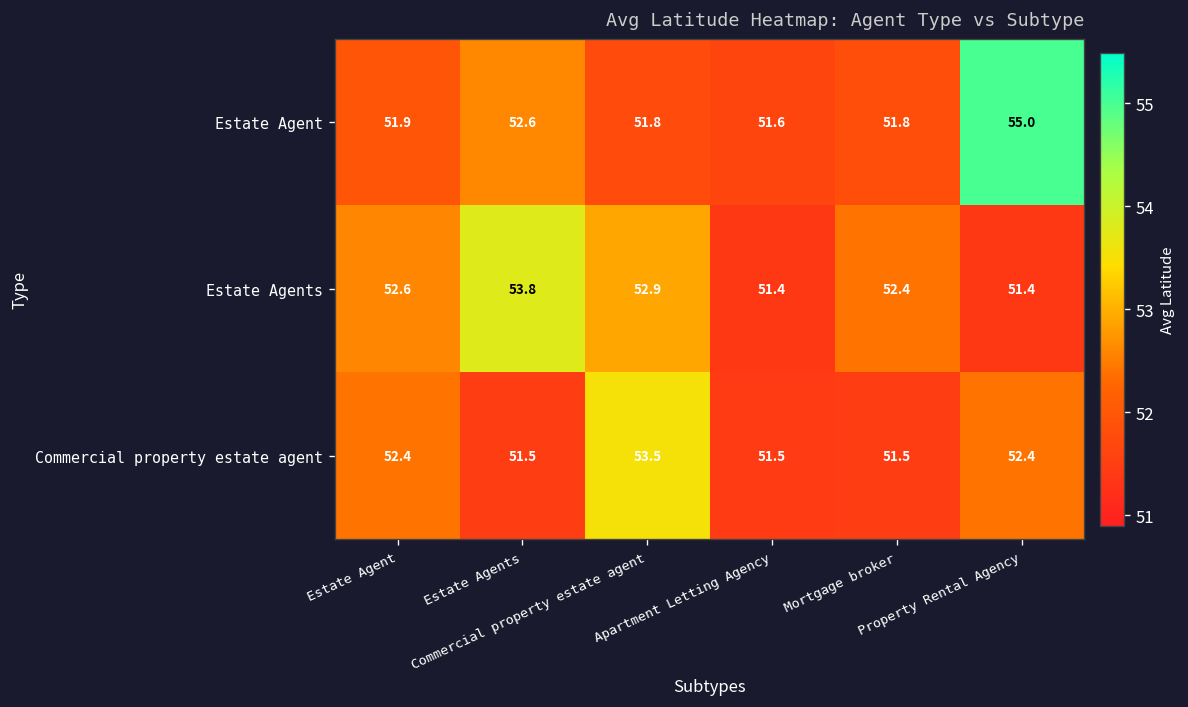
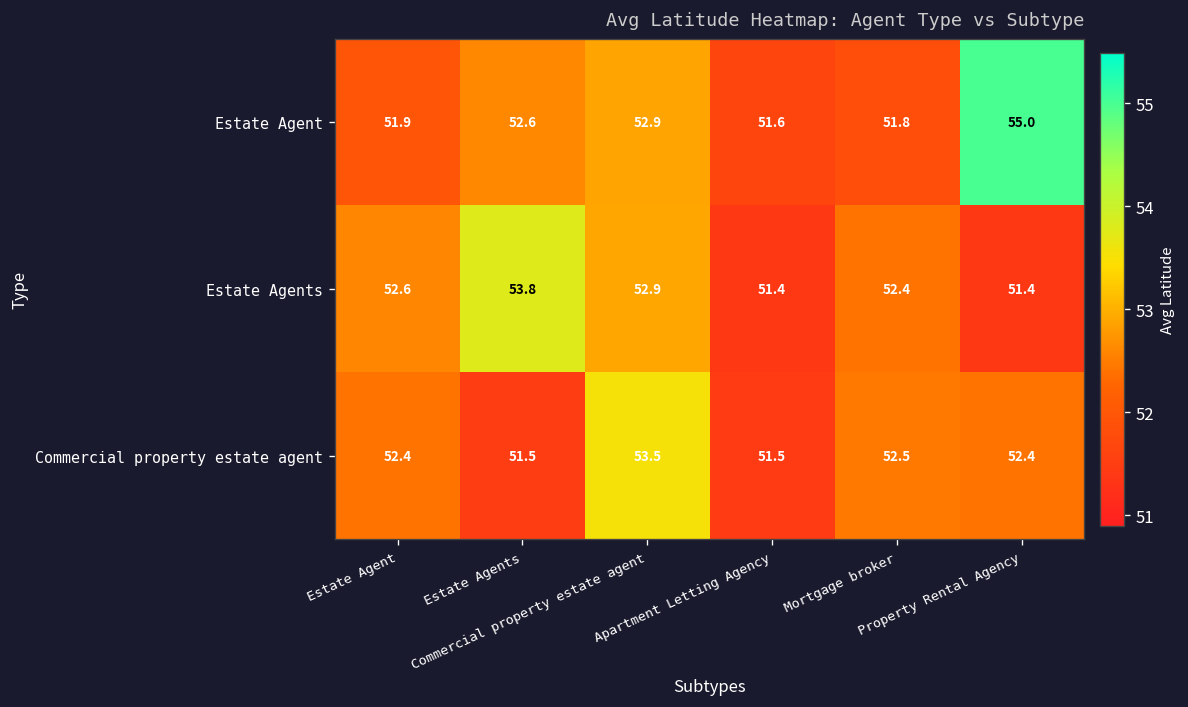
Estate Agent, Commercial property estate agent: 51.8 -> 52.9
Commercial property estate agent, Mortgage broker: 51.5 -> 52.5
